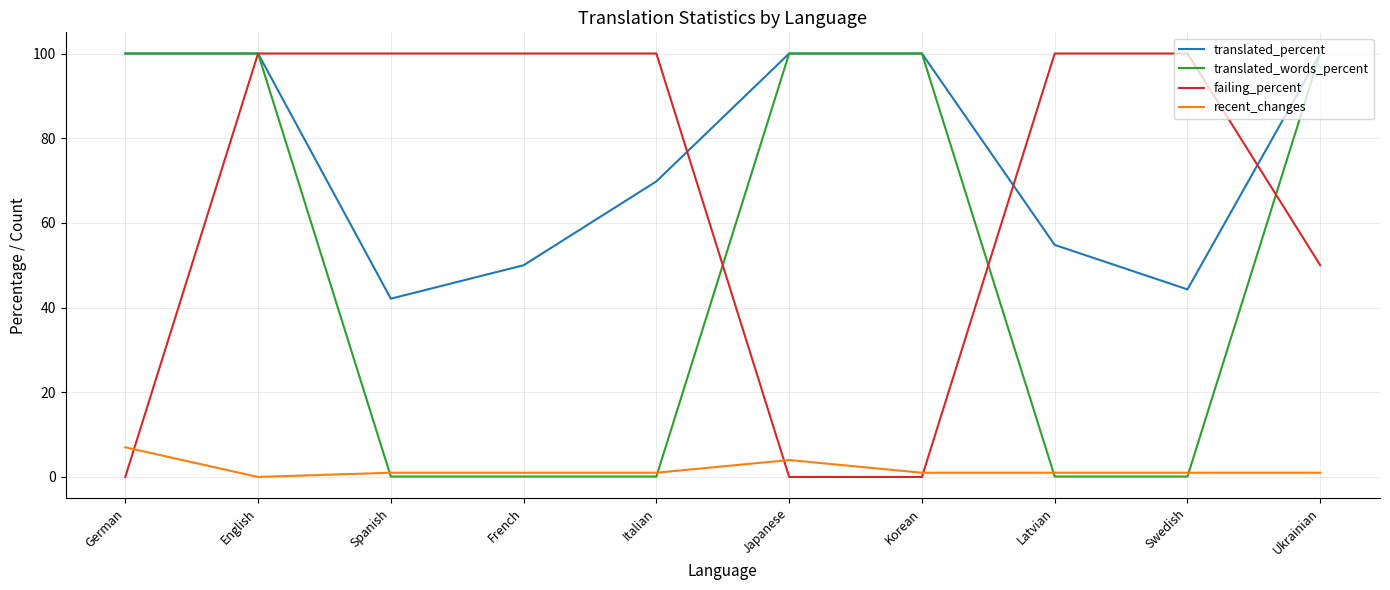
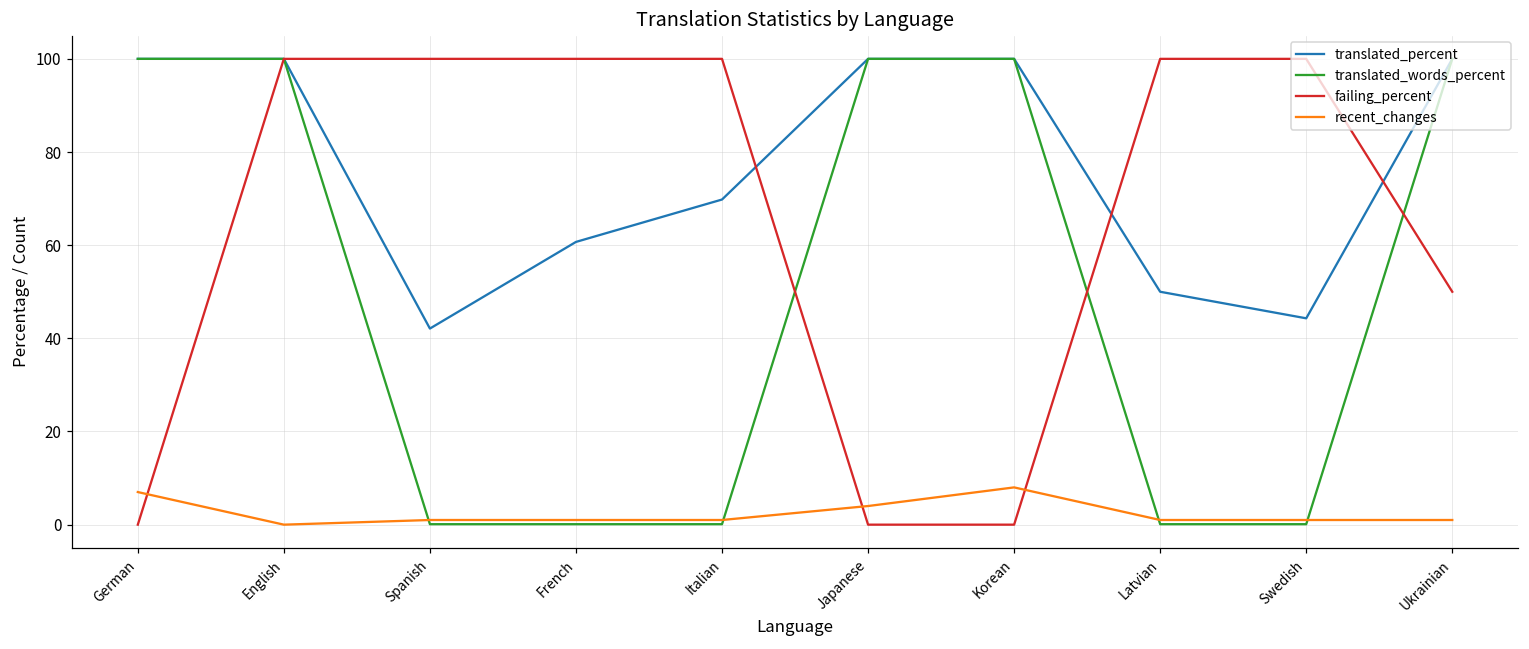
translated_percent, French: 50 -> 61
recent_changes, Korean: 1 -> 8
translated_percent, Latvian: 55 -> 50
